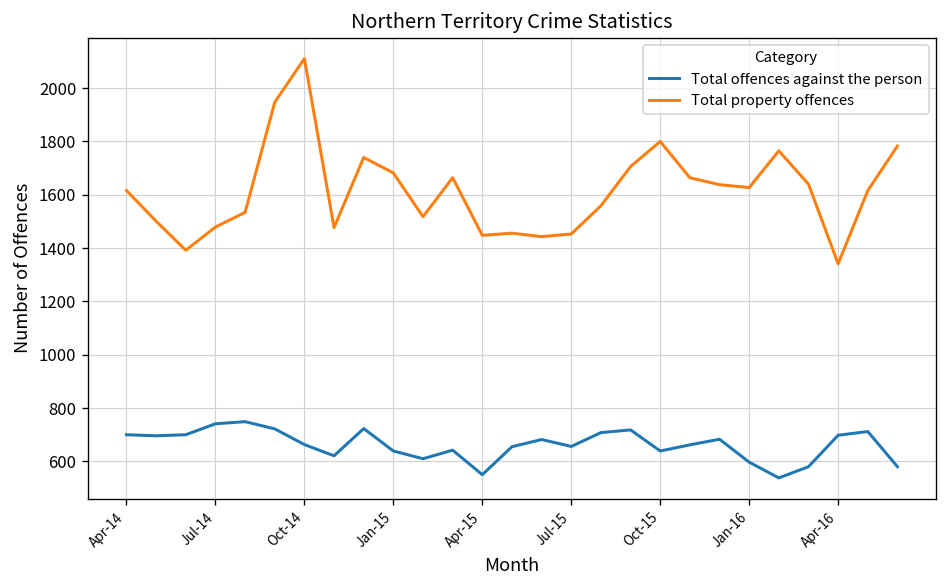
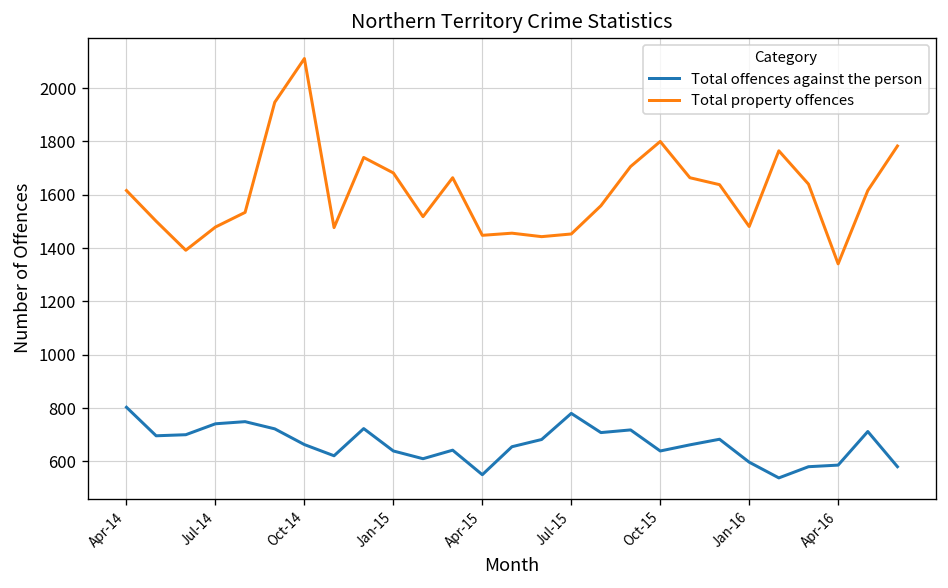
Total offences against the person, Apr-14: 700 -> 800
Total offences against the person, Jul-15: 660 -> 780
Total property offences, Jan-16: 1630 -> 1480
Total offences against the person, Apr-16: 700 -> 590
